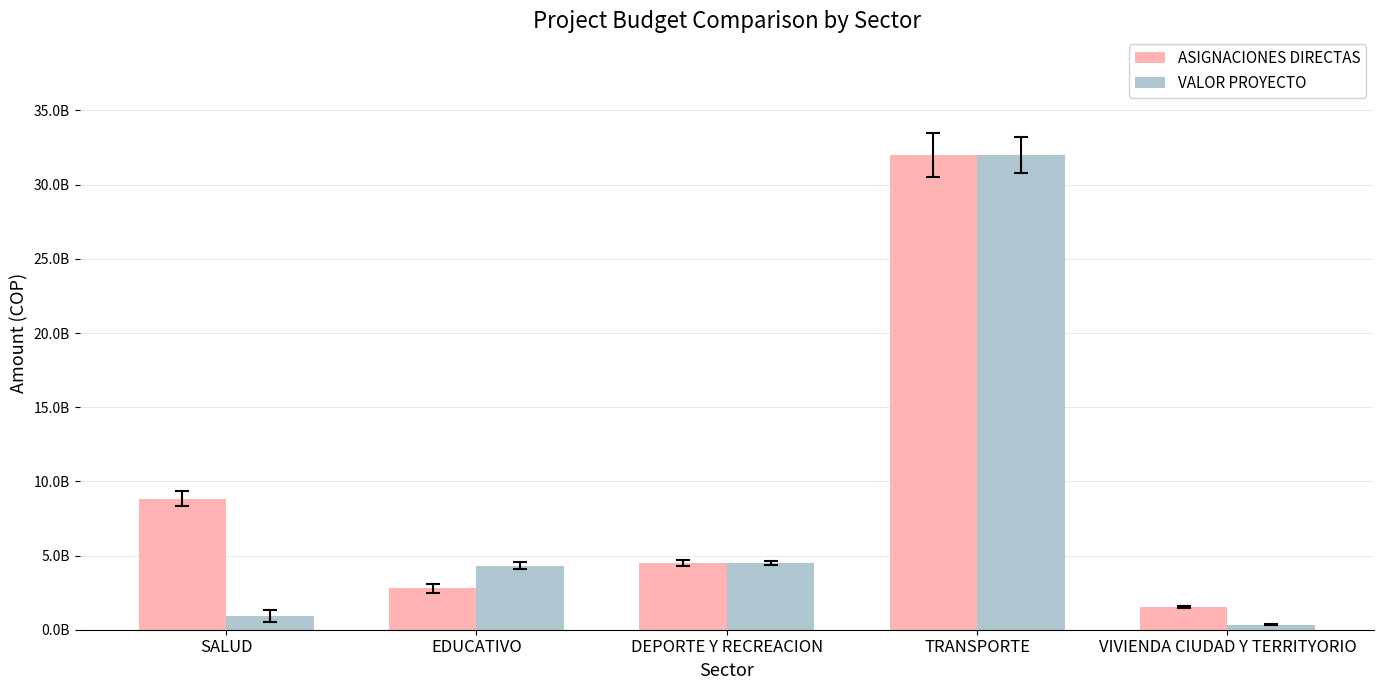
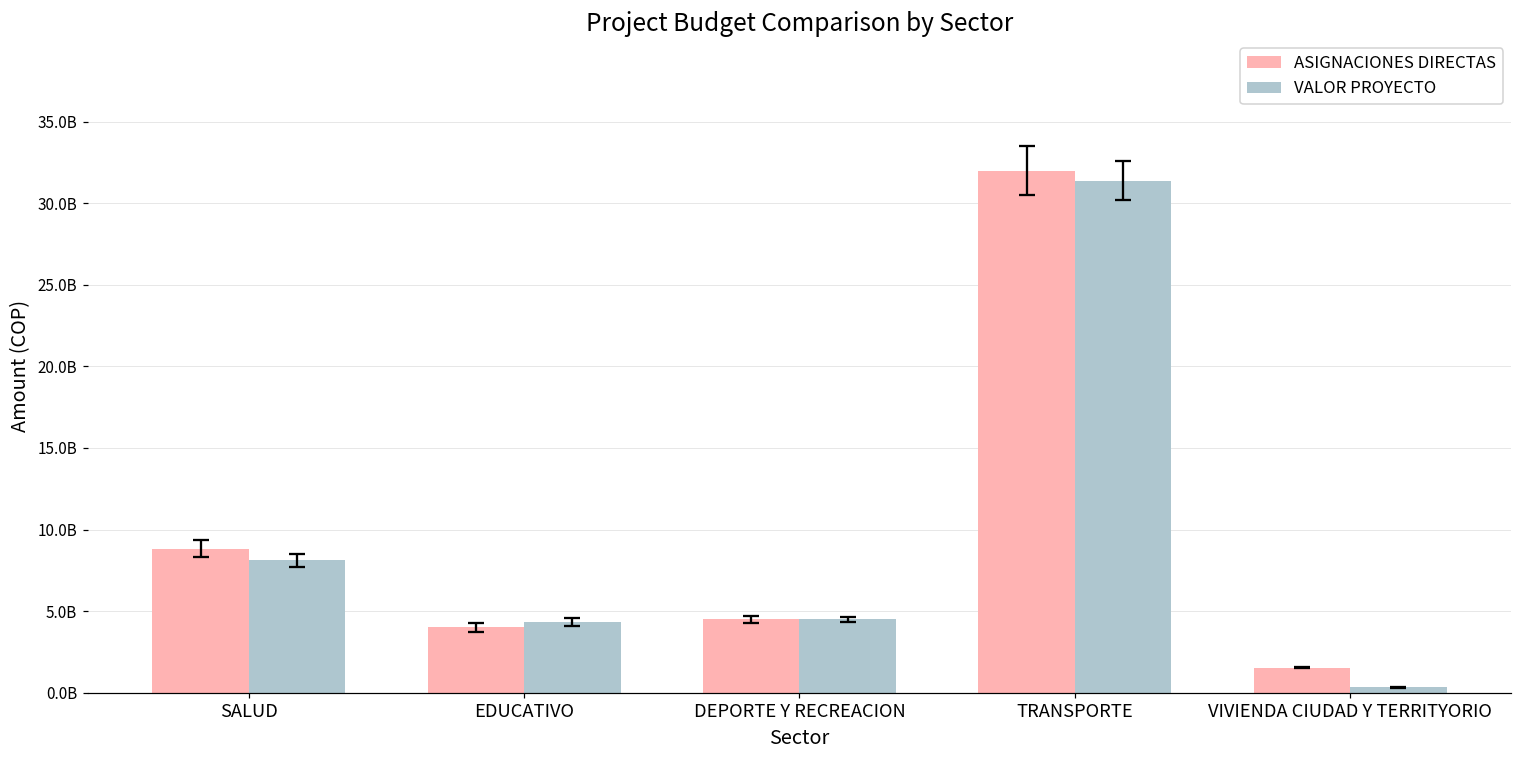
VALOR PROYECTO, SALUD: 900000000 -> 8100000000
ASIGNACIONES DIRECTAS, EDUCATIVO: 2800000000 -> 4000000000
VALOR PROYECTO, TRANSPORTE: 32000000000 -> 31400000000
